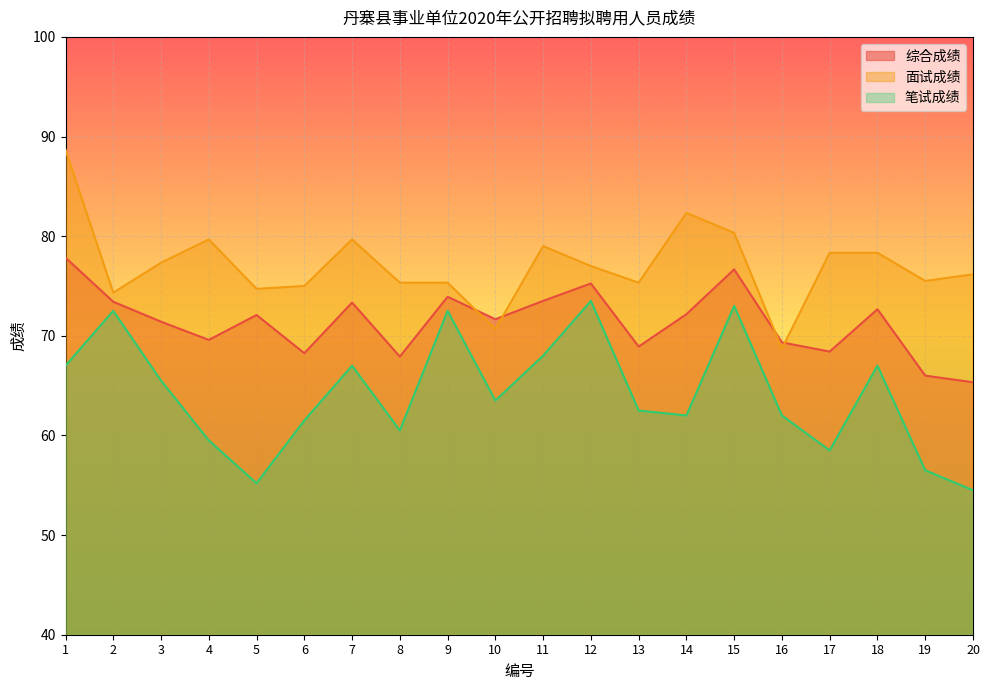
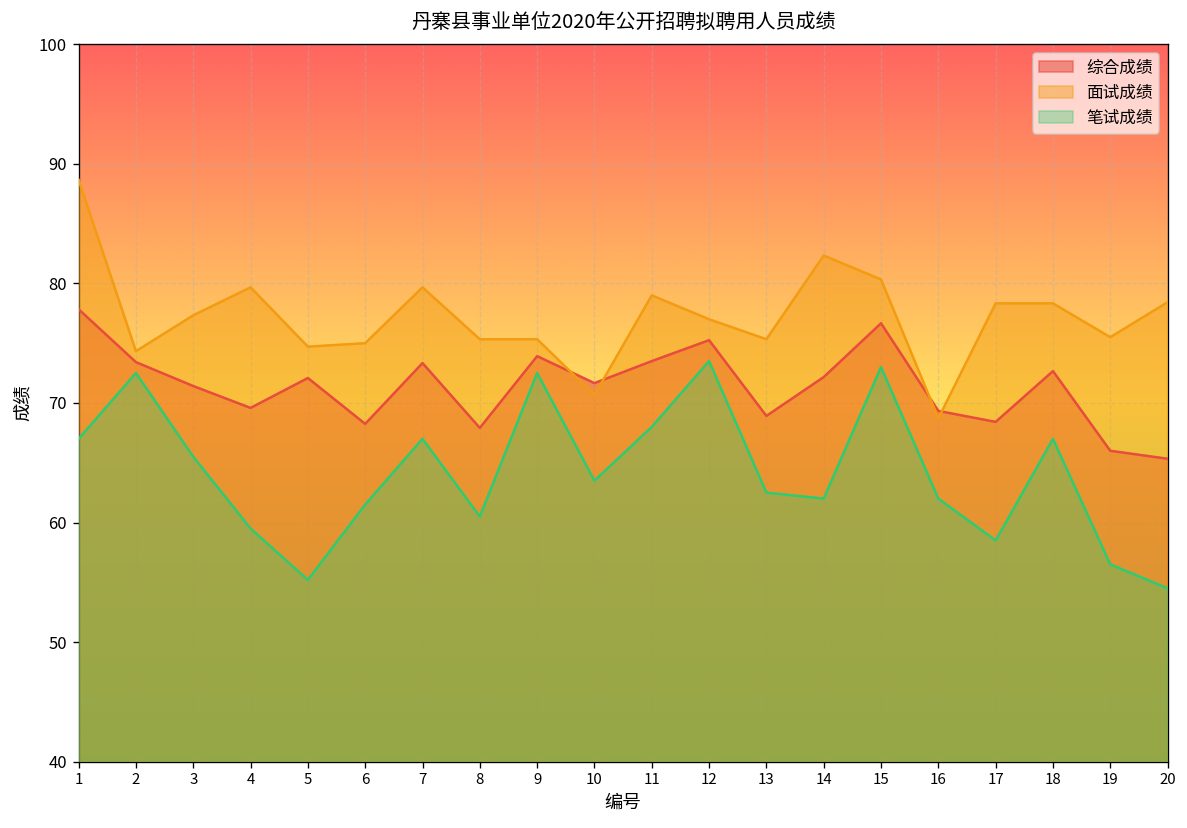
面试成绩, 20: 76 -> 78
